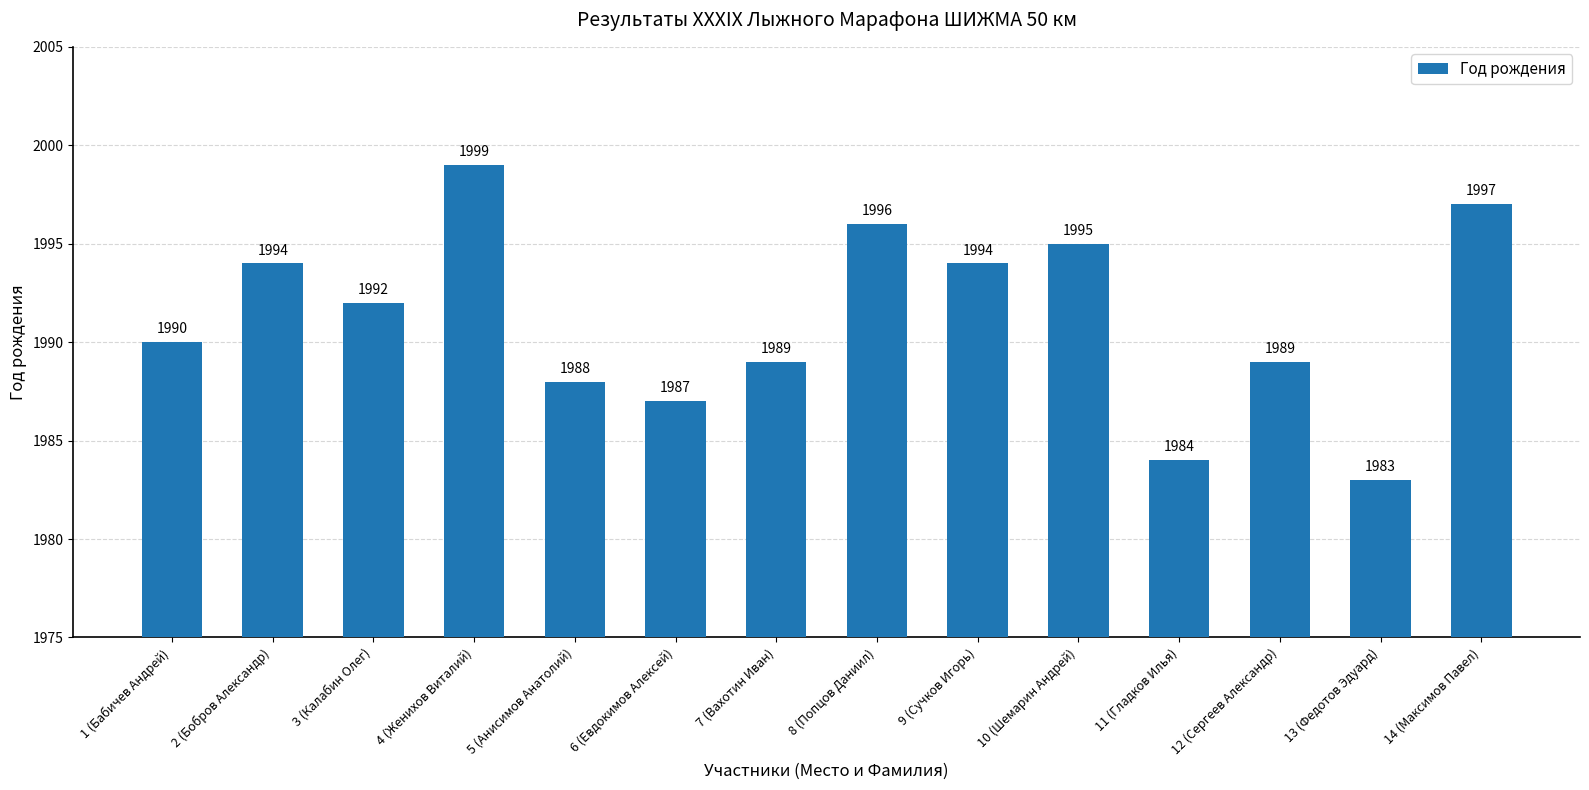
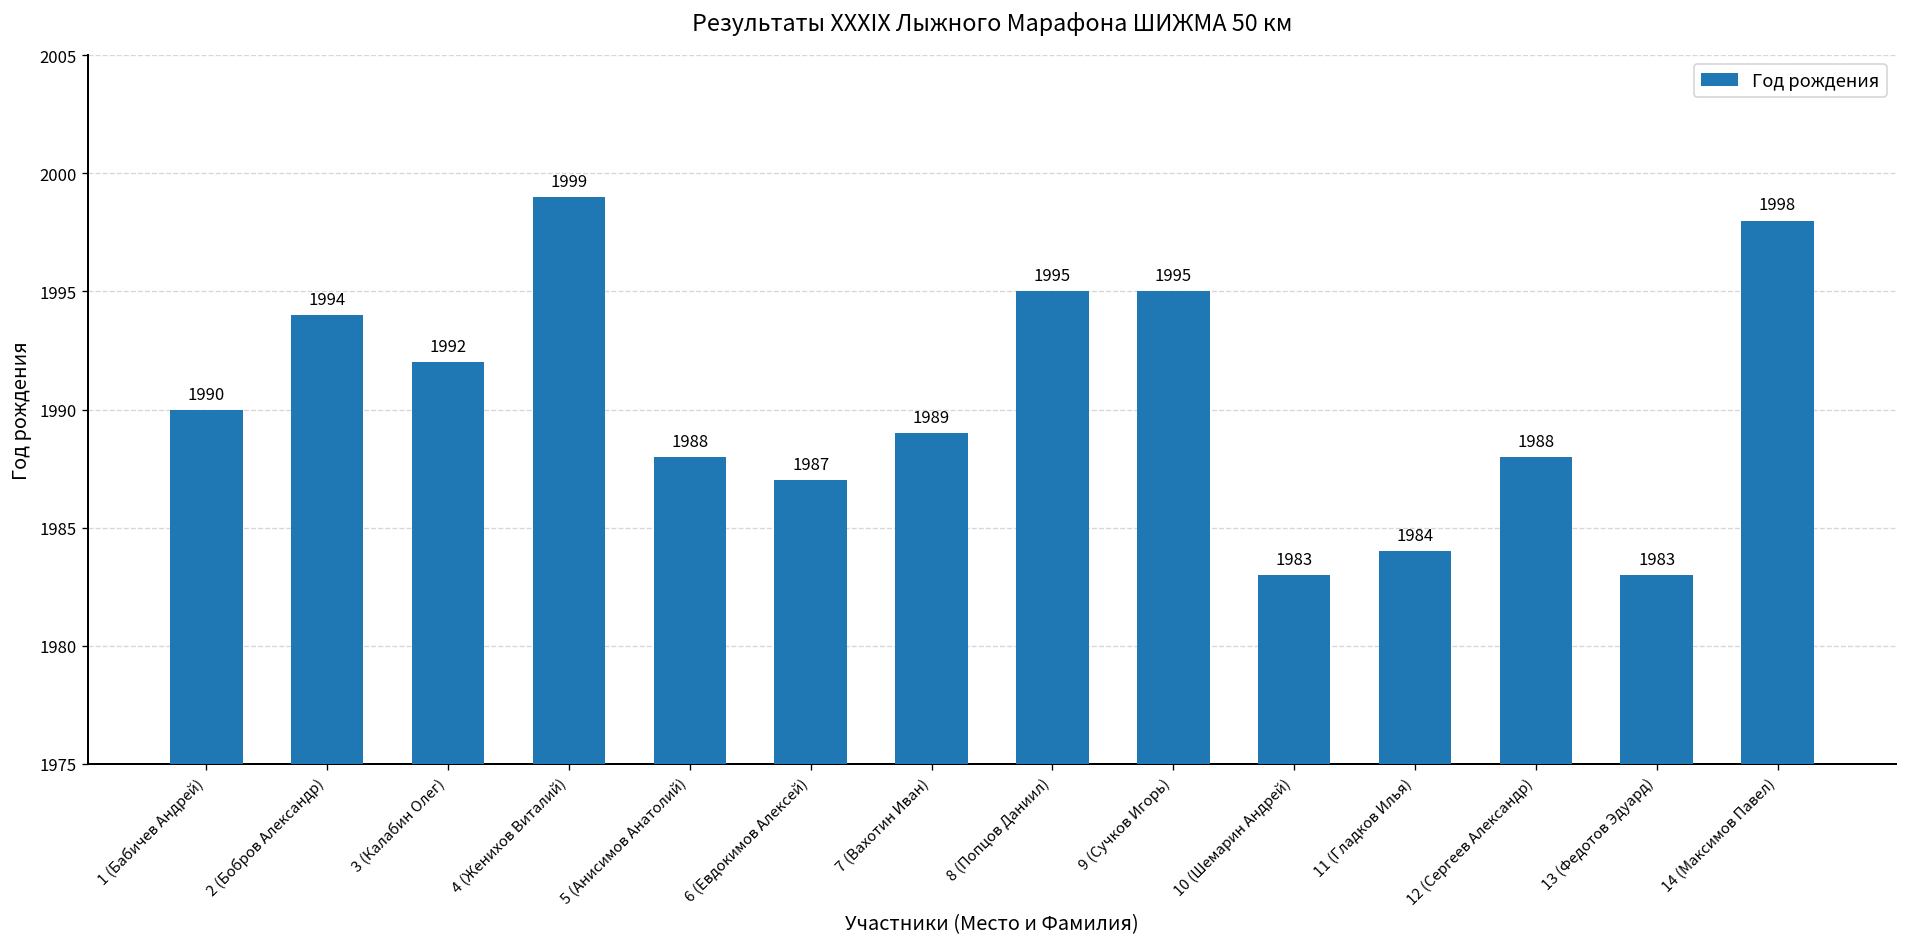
8 (Попцов Даниил): 1996 -> 1995
9 (Сучков Игорь): 1994 -> 1995
10 (Шемарин Андрей): 1995 -> 1983
12 (Сергеев Александр): 1989 -> 1988
14 (Максимов Павел): 1997 -> 1998
